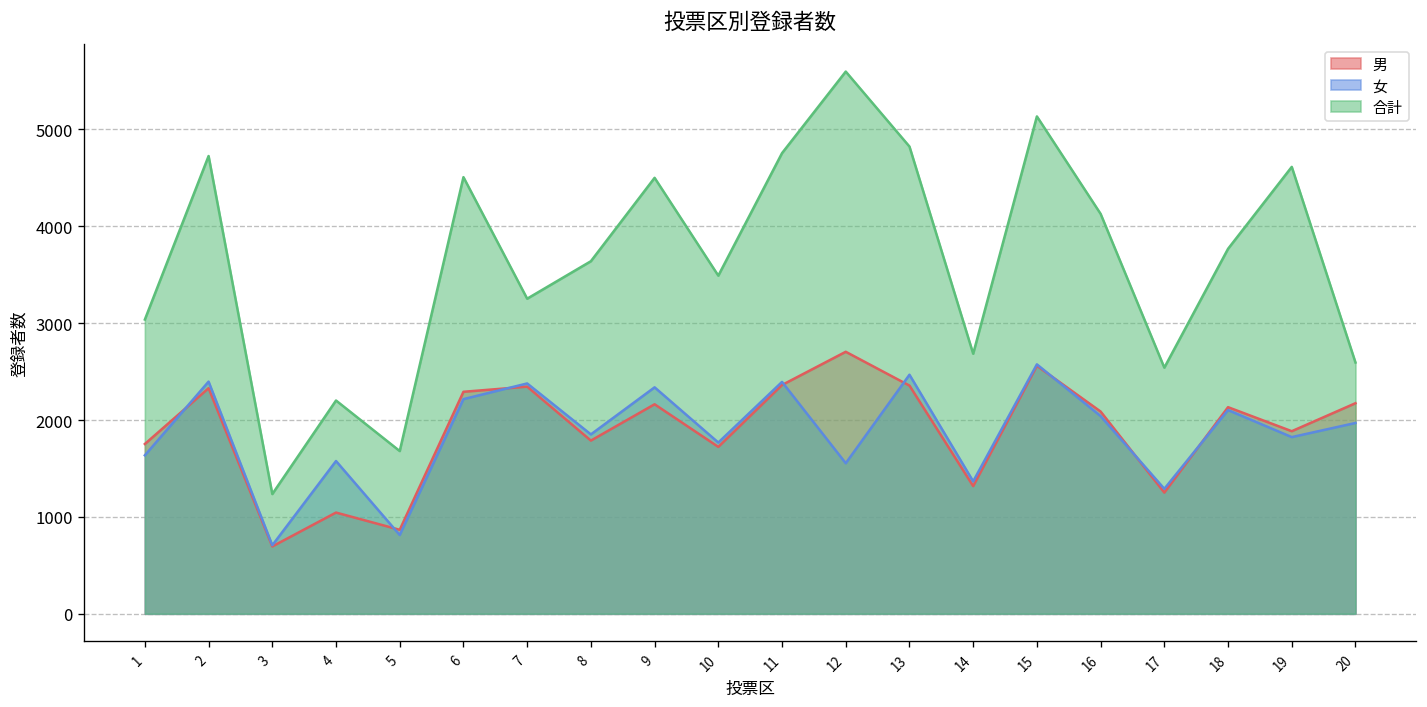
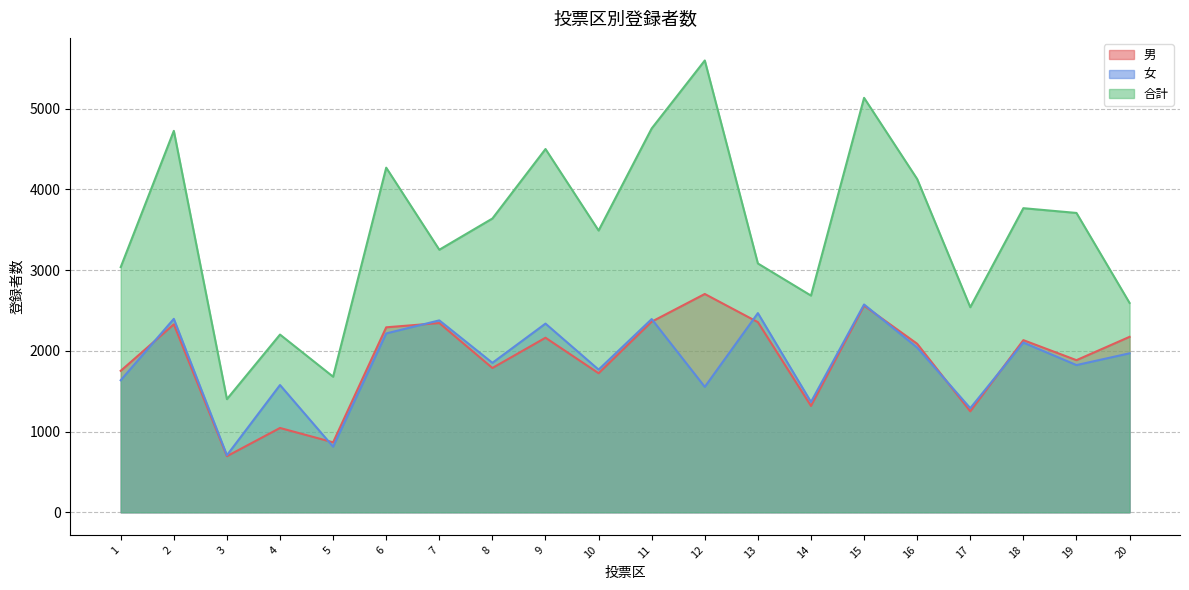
合計, 3: 1200 -> 1400
合計, 6: 4500 -> 4300
合計, 13: 4800 -> 3100
合計, 19: 4600 -> 3700
